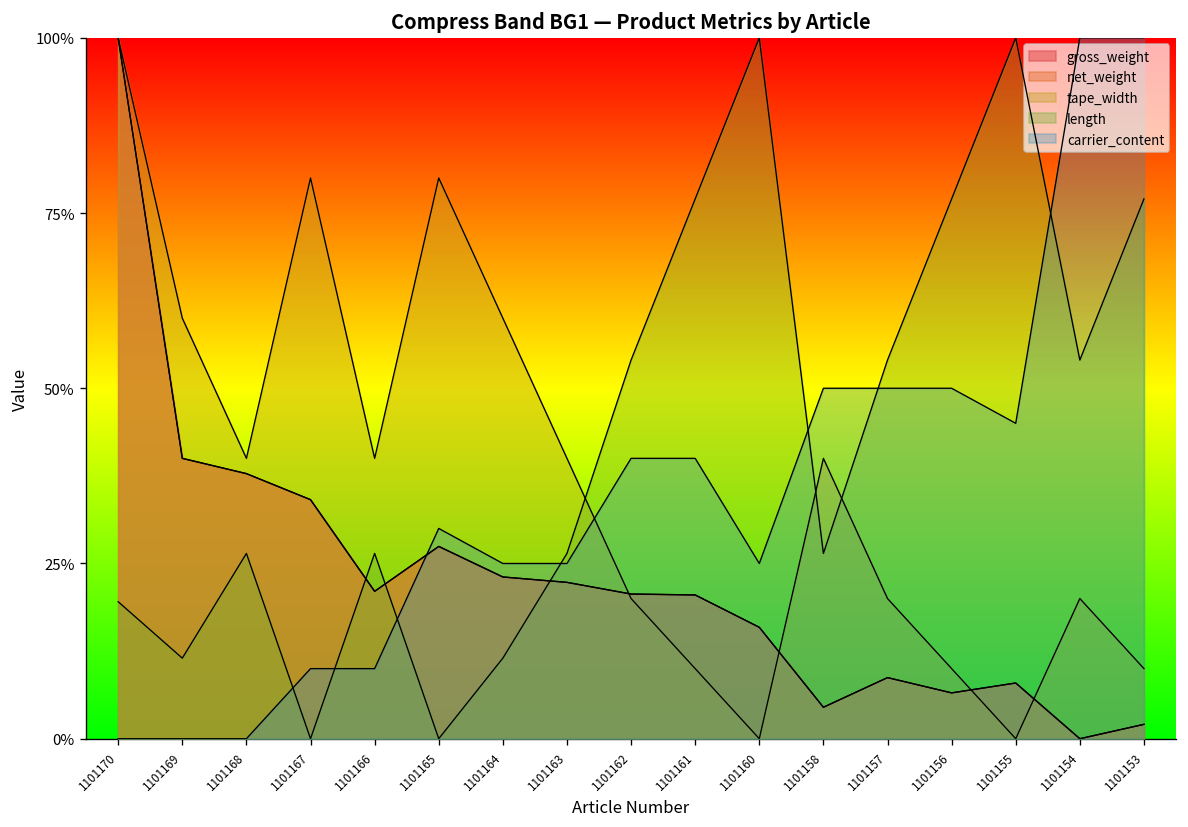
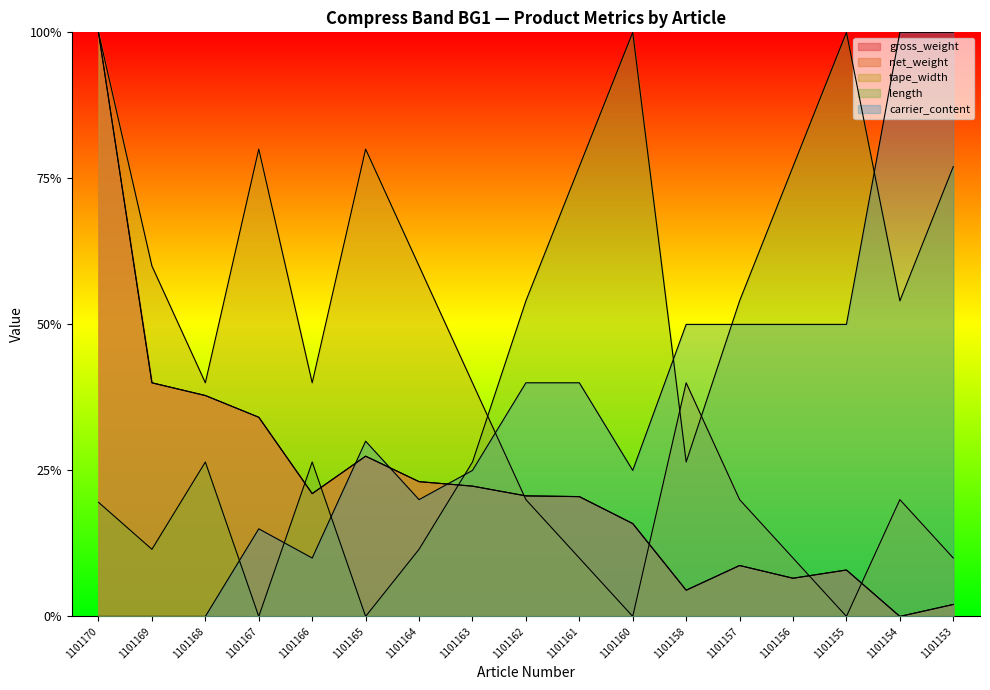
carrier_content, 1101167: 10% -> 15%
carrier_content, 1101164: 25% -> 20%
carrier_content, 1101155: 45% -> 50%
